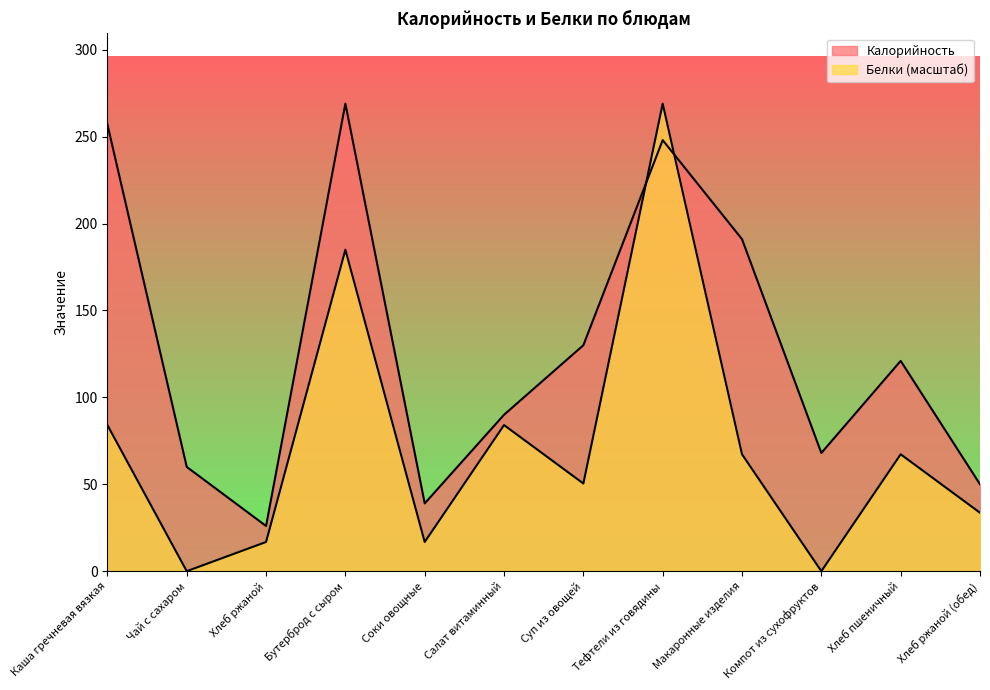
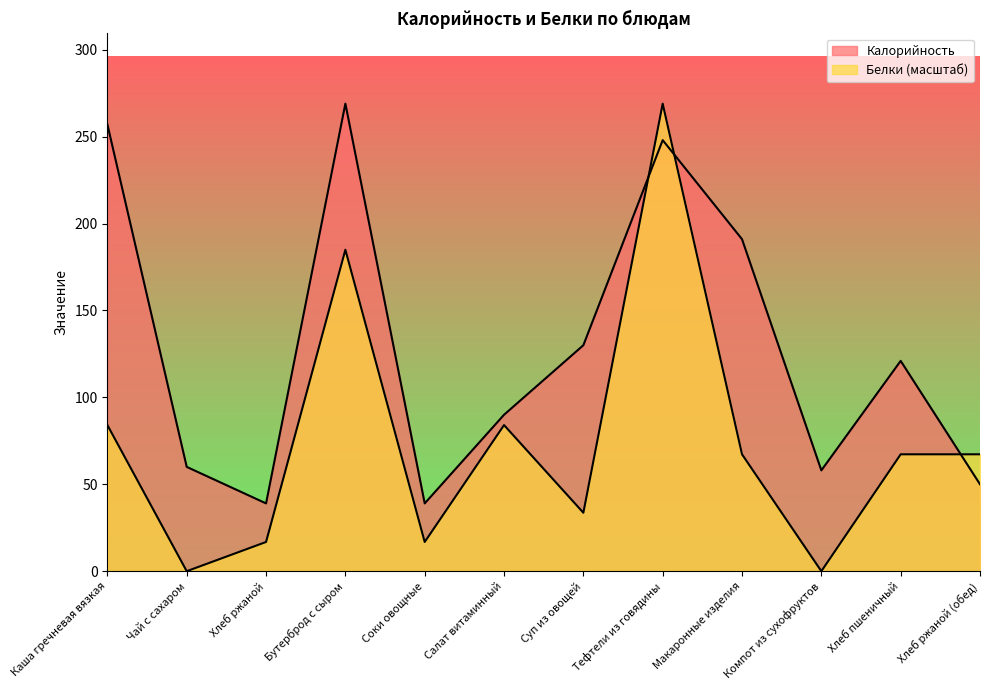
Калорийность, Хлеб ржаной: 26 -> 39
Белки (масштаб), Суп из овощей: 50 -> 34
Калорийность, Компот из сухофруктов: 68 -> 58
Белки (масштаб), Хлеб ржаной (обед): 34 -> 67
